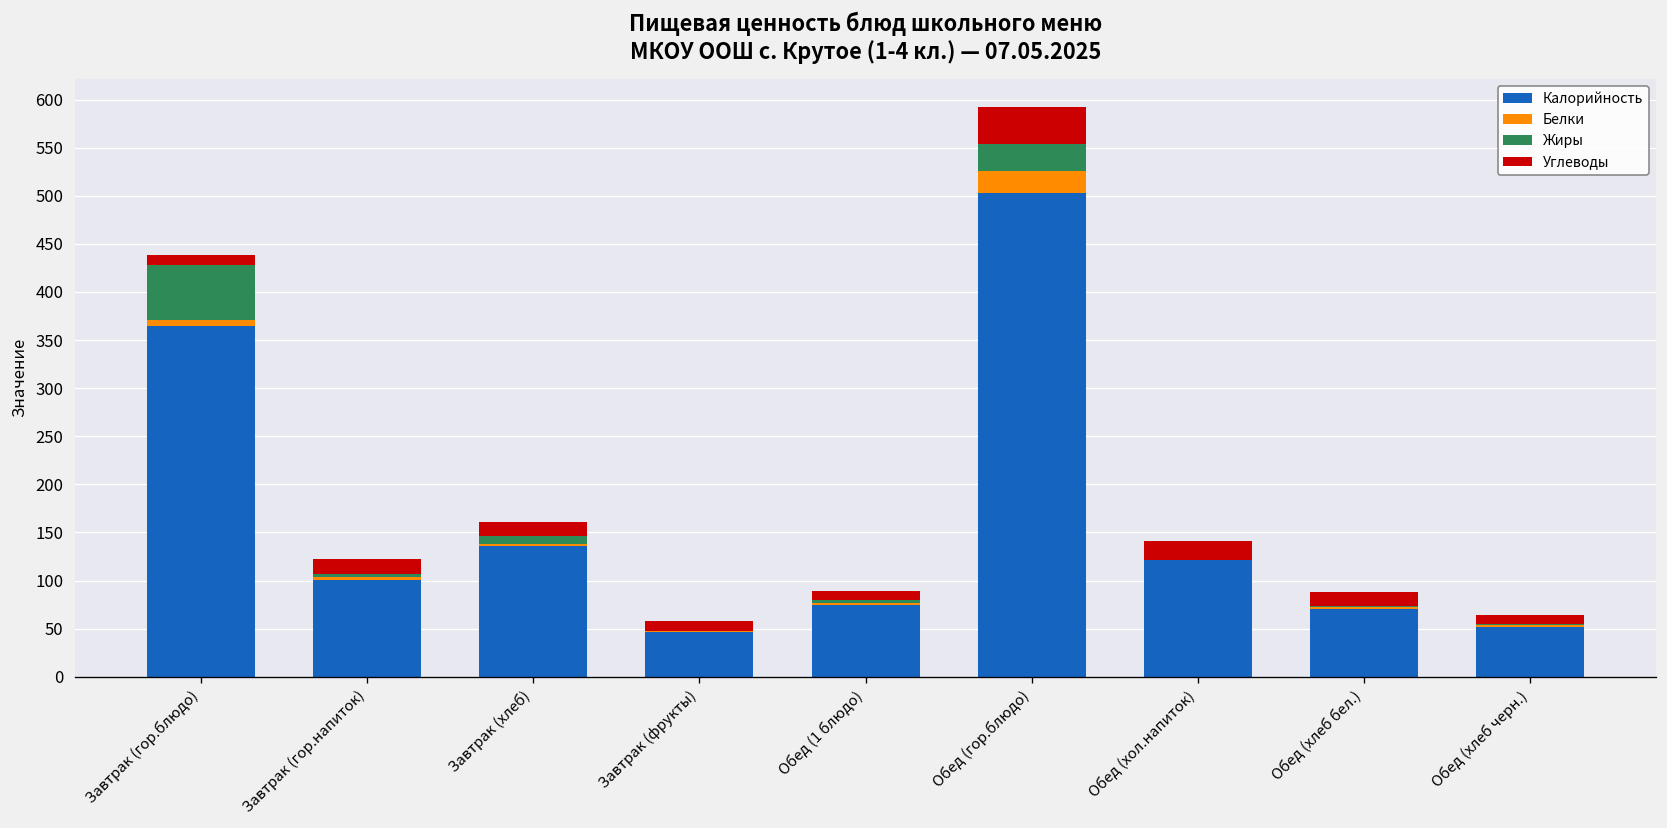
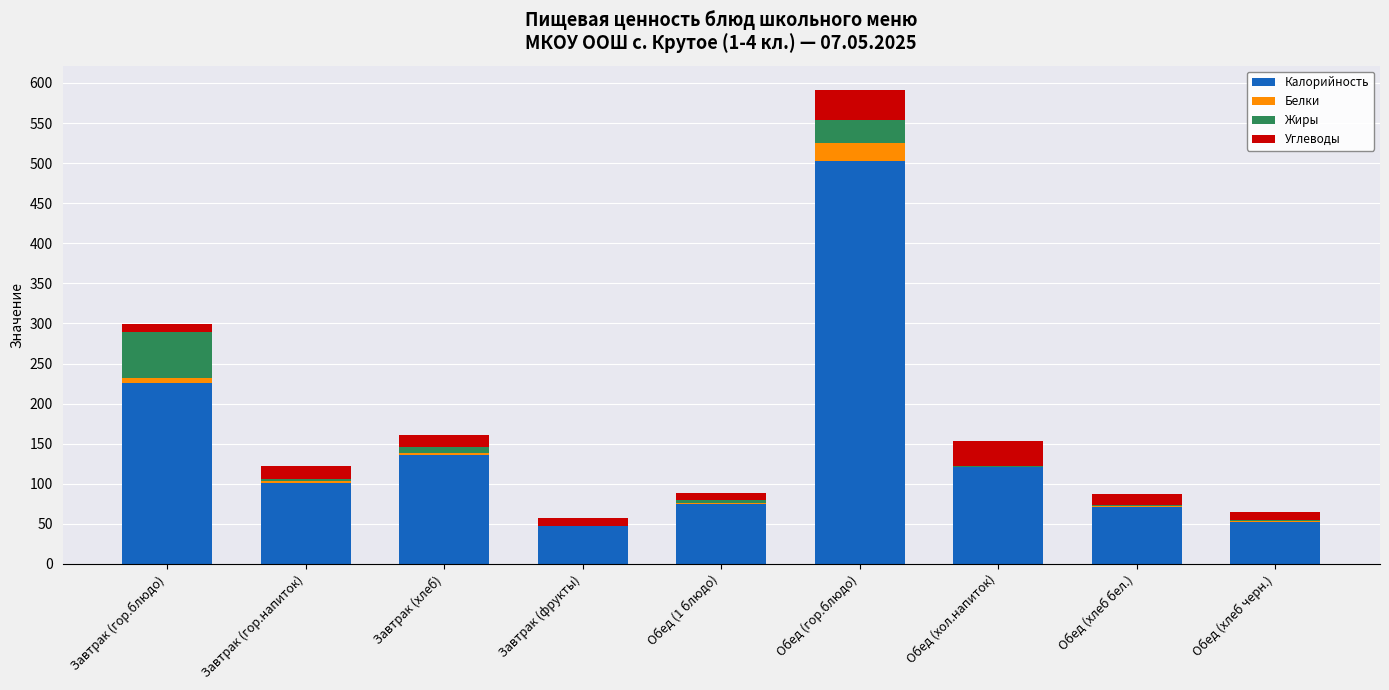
Калорийность, Завтрак (гор.блюдо): 360 -> 230
Углеводы, Обед (хол.напиток): 20 -> 30
